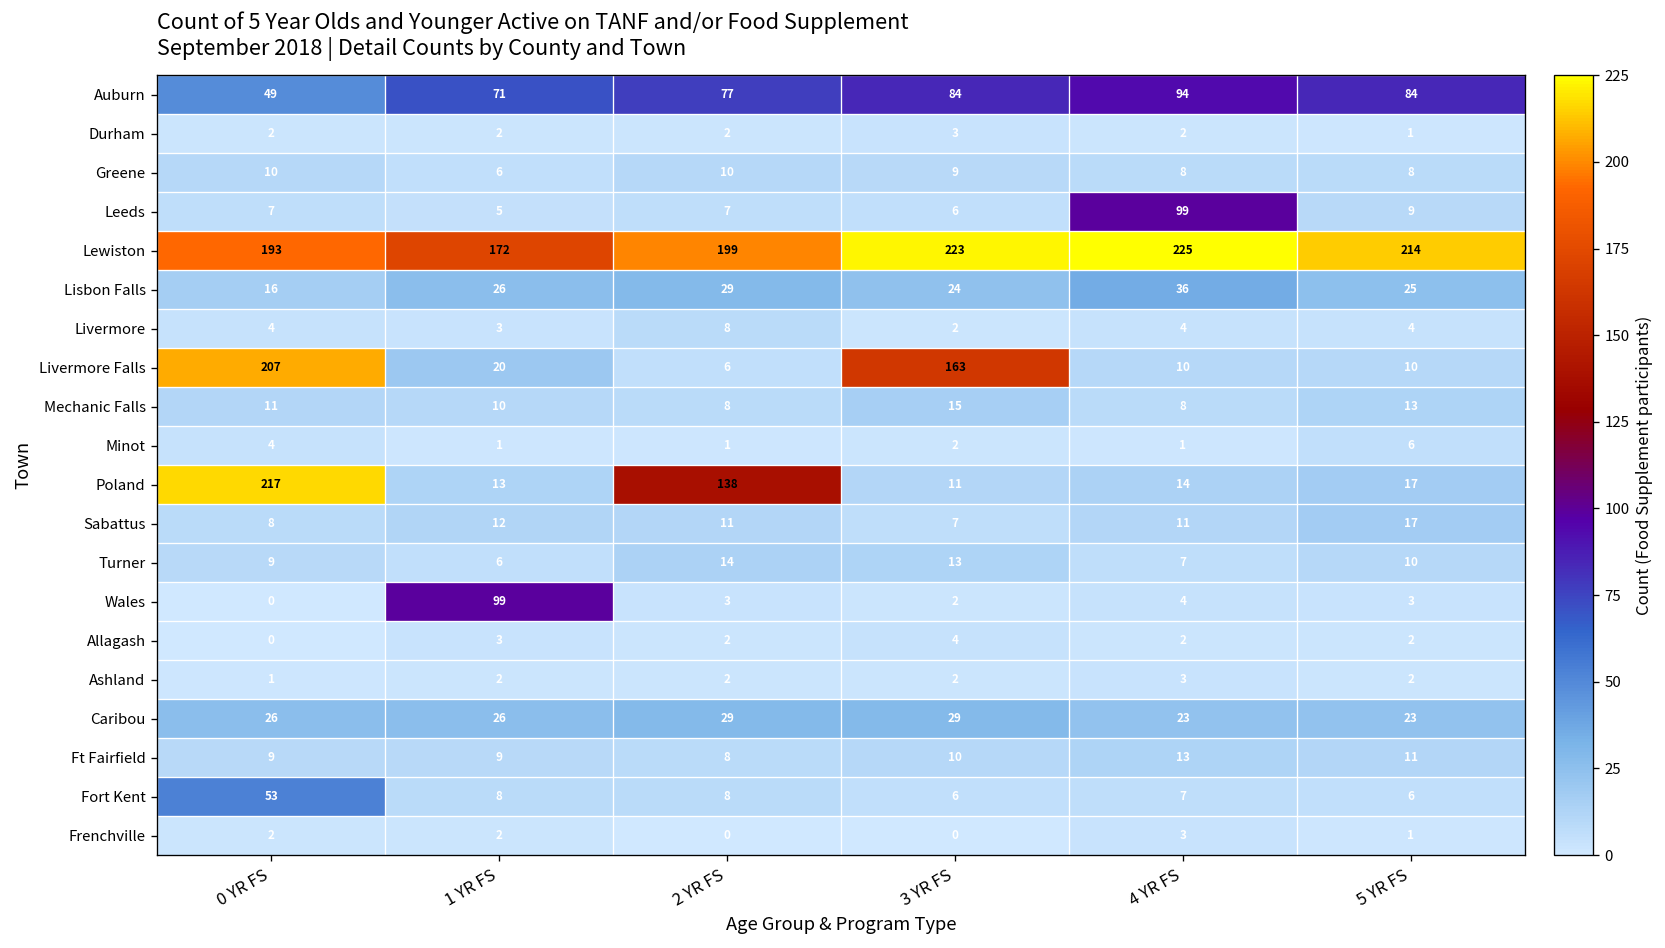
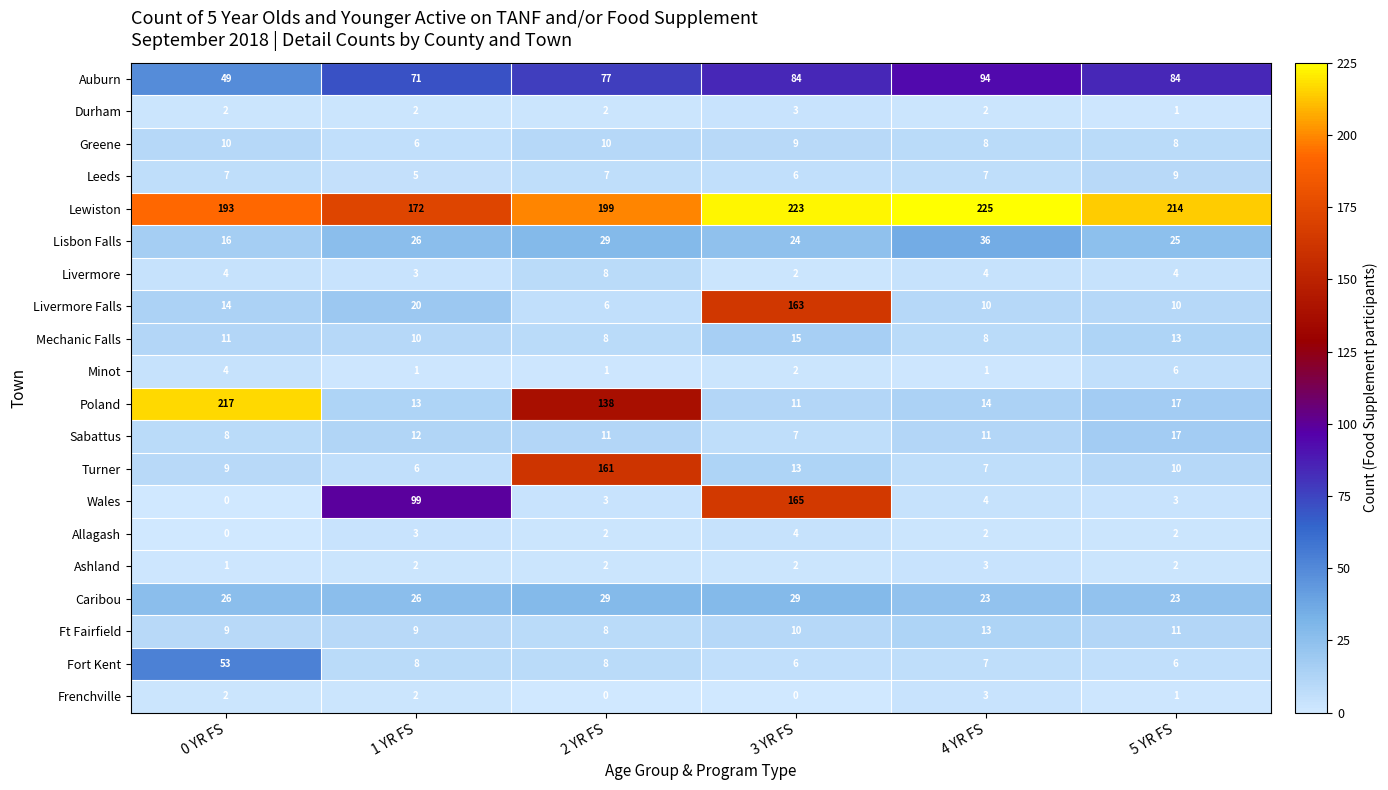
Leeds, 4 YR FS: 99 -> 7
Livermore Falls, 0 YR FS: 207 -> 14
Turner, 2 YR FS: 14 -> 161
Wales, 3 YR FS: 2 -> 165
